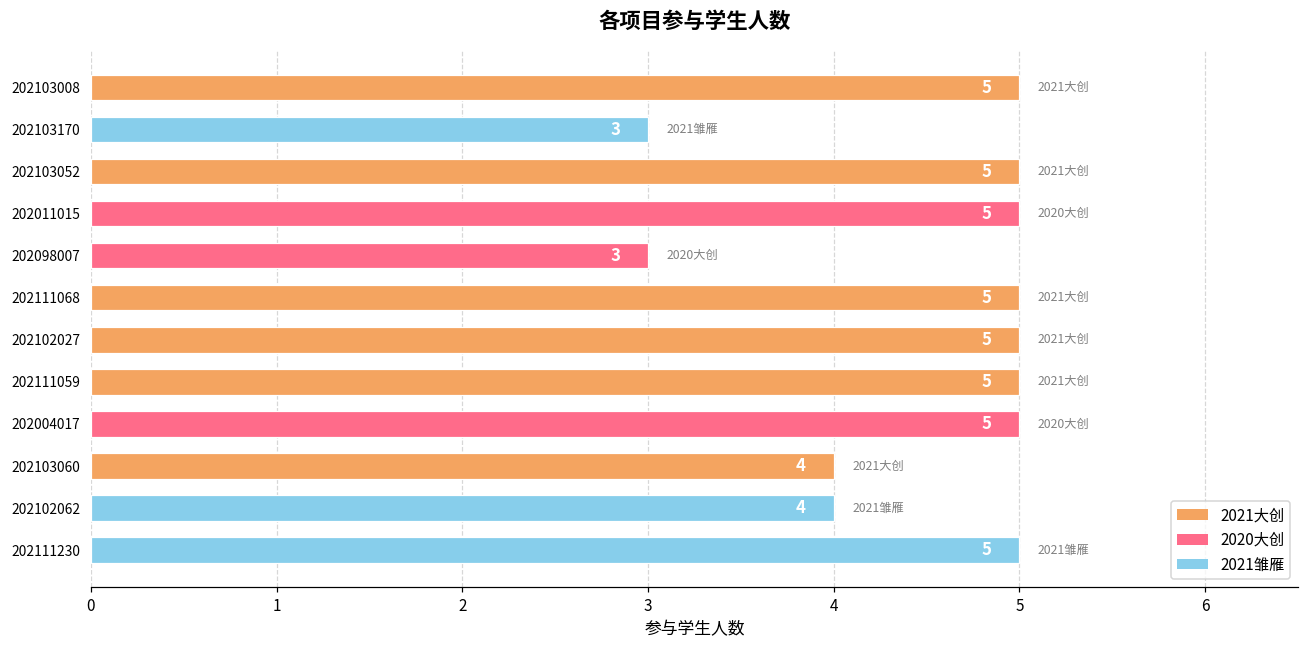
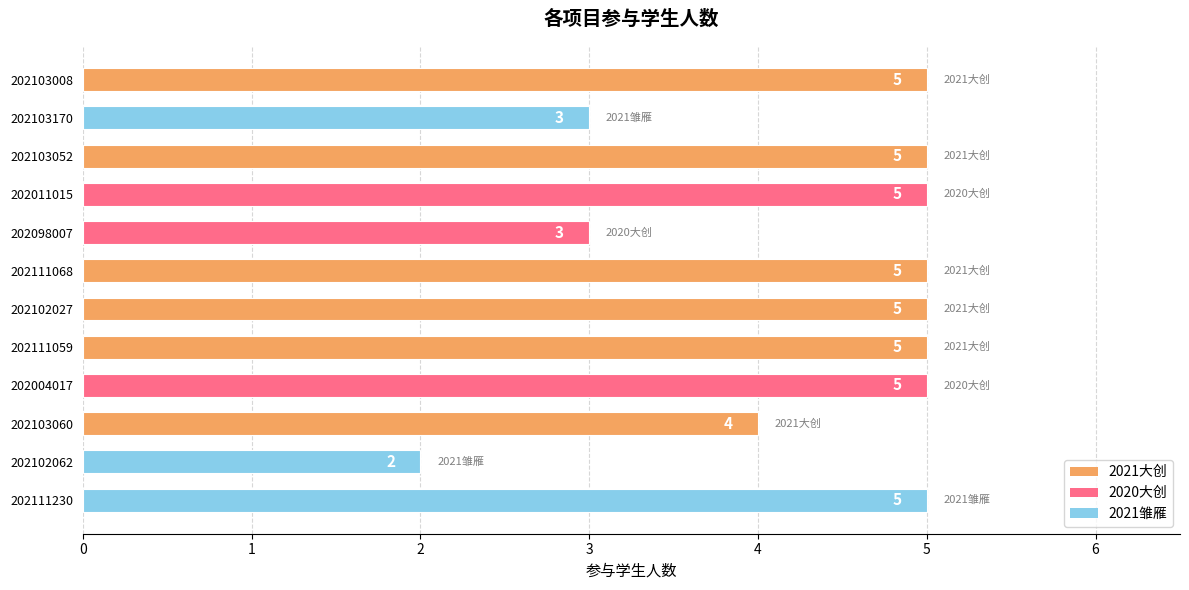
202102062: 4 -> 2
